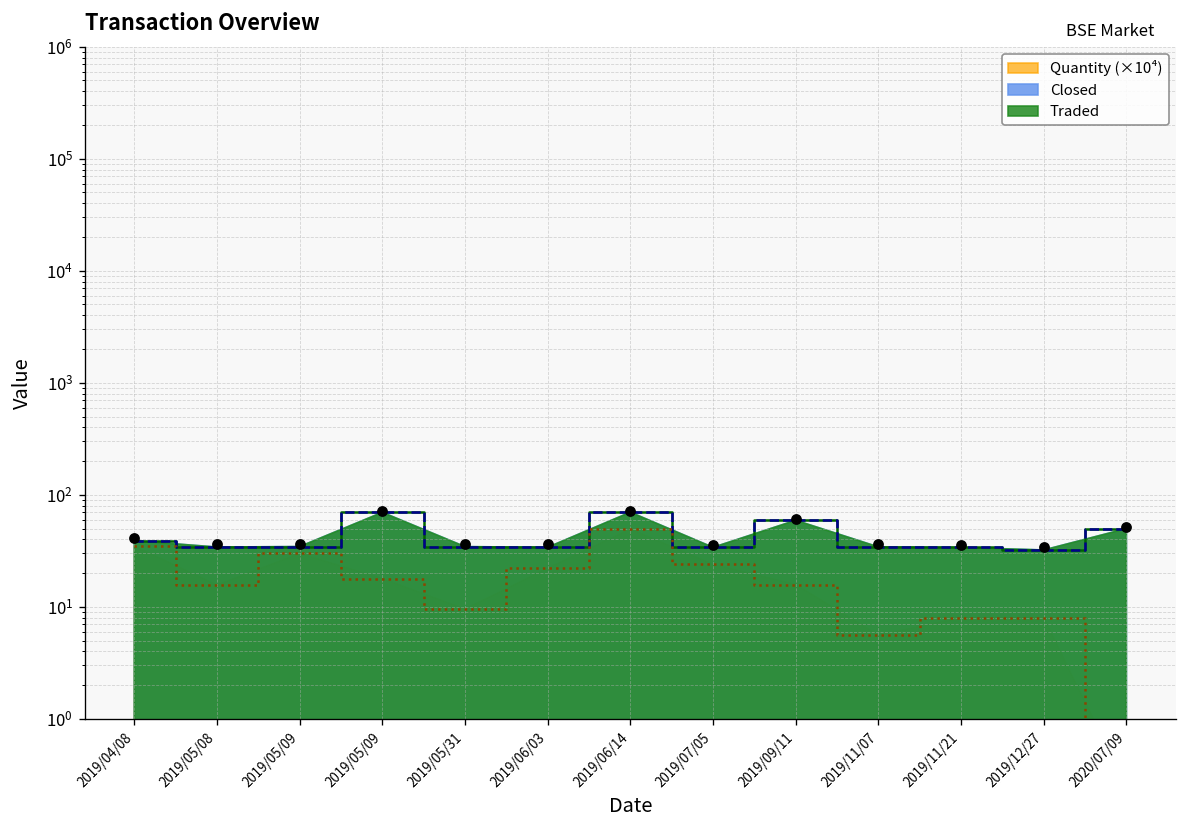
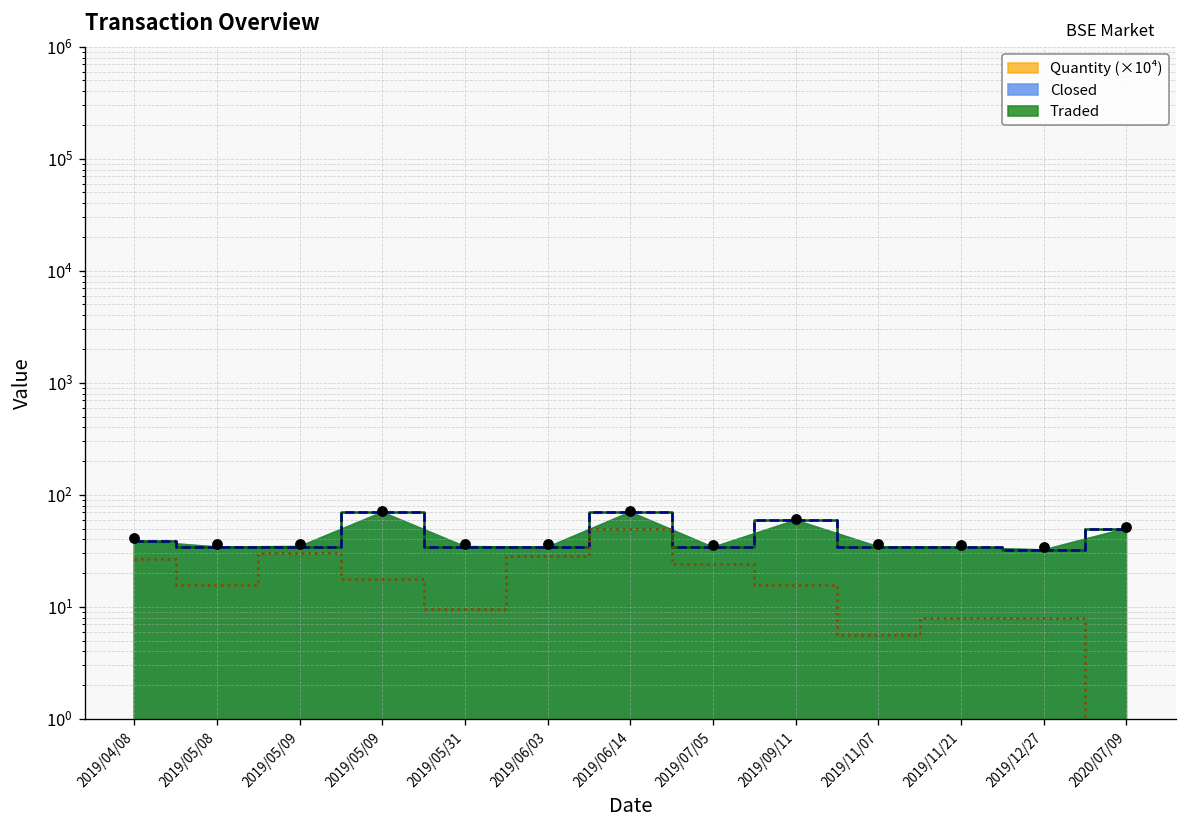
Quantity (×10⁴), 2019/04/08: 35 -> 27
Quantity (×10⁴), 2019/06/03: 22 -> 29
